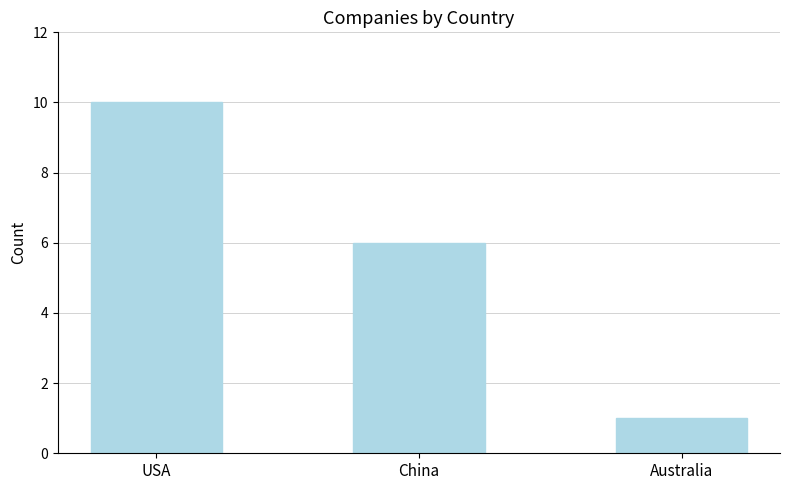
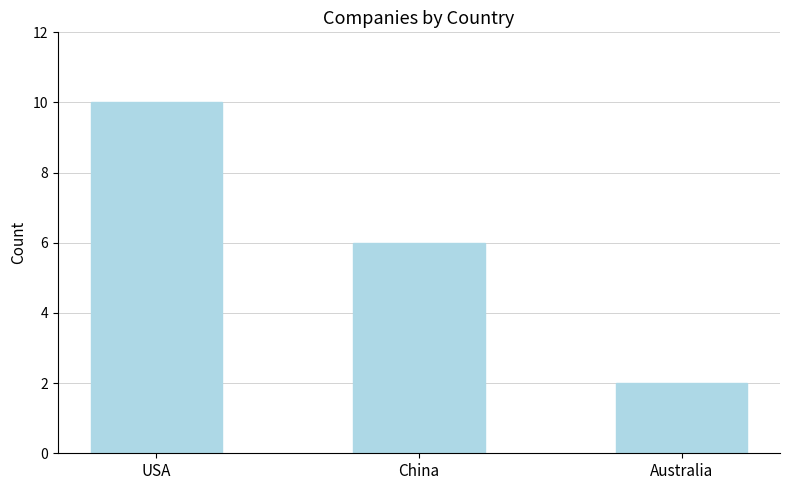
Australia: 1 -> 2
